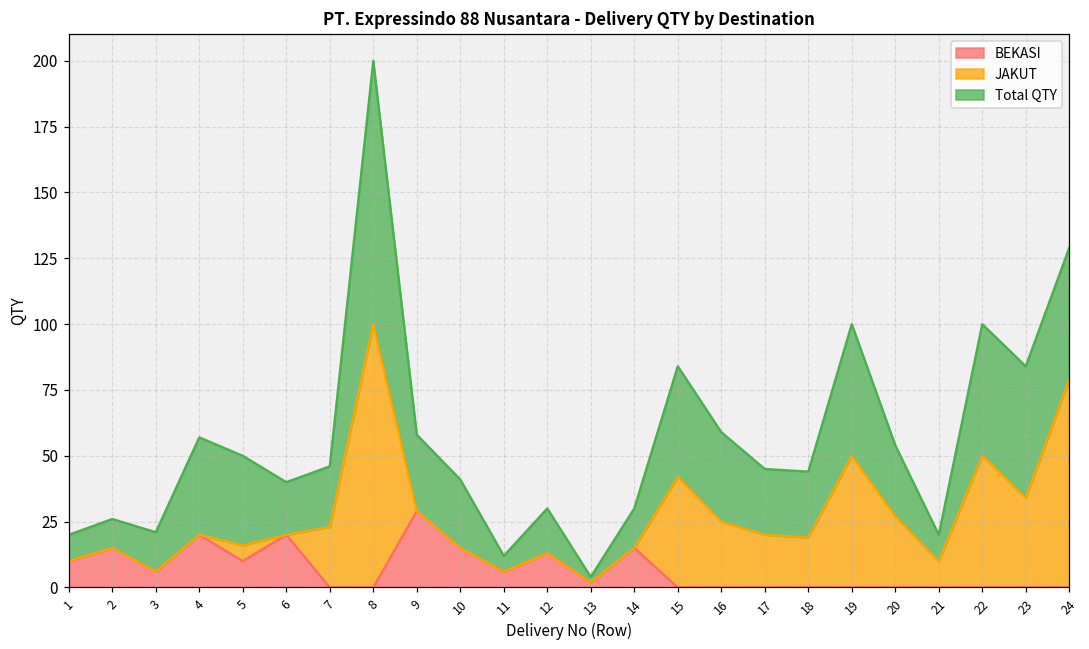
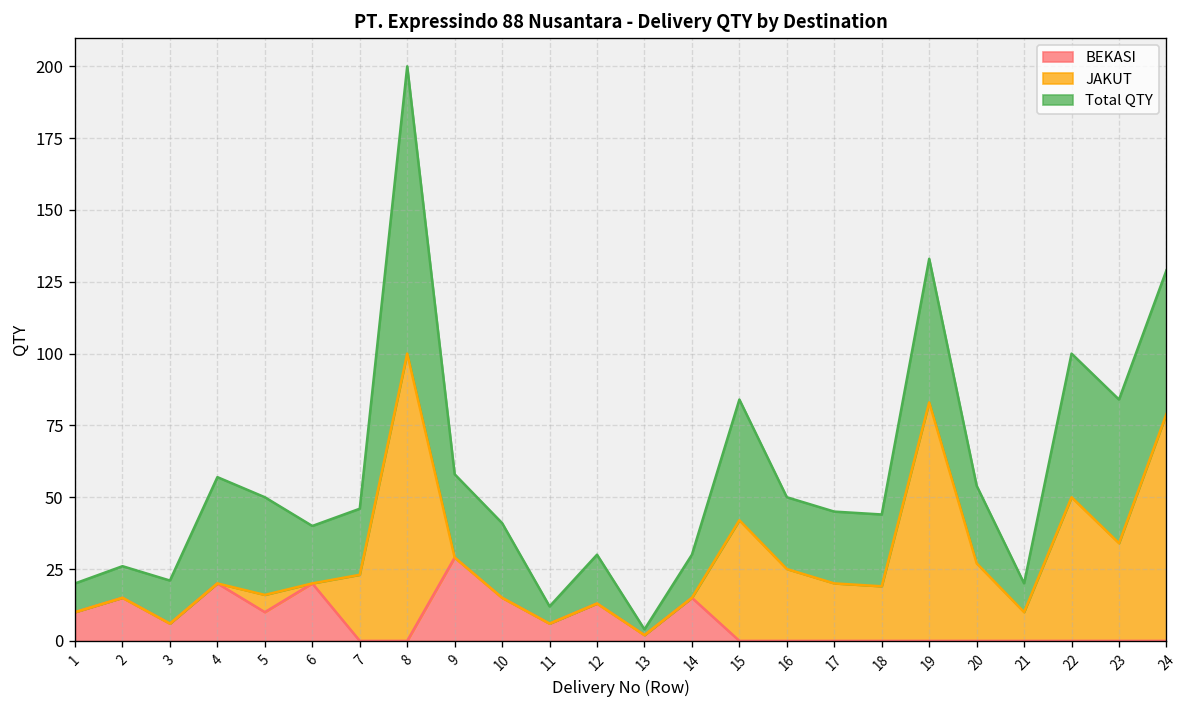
Total QTY, 16: 34 -> 25
JAKUT, 19: 50 -> 83
